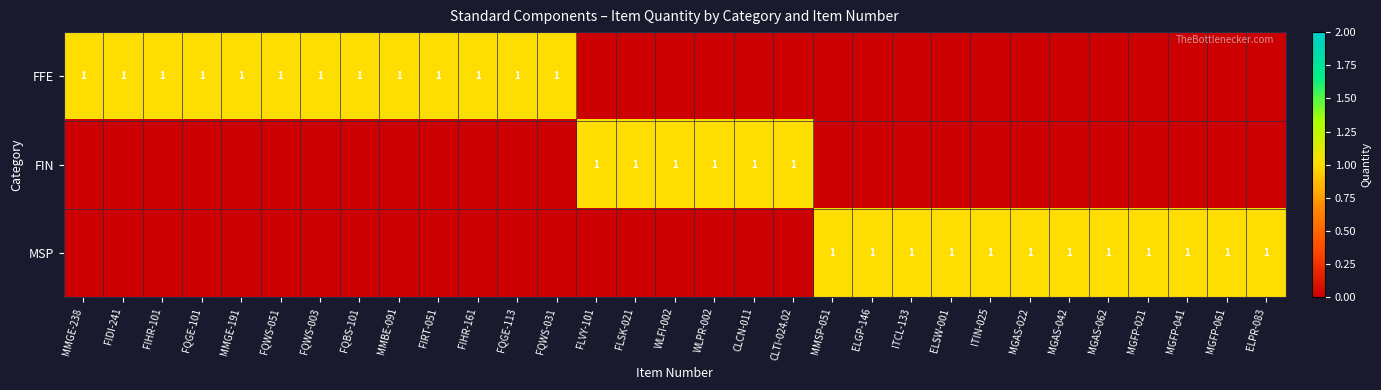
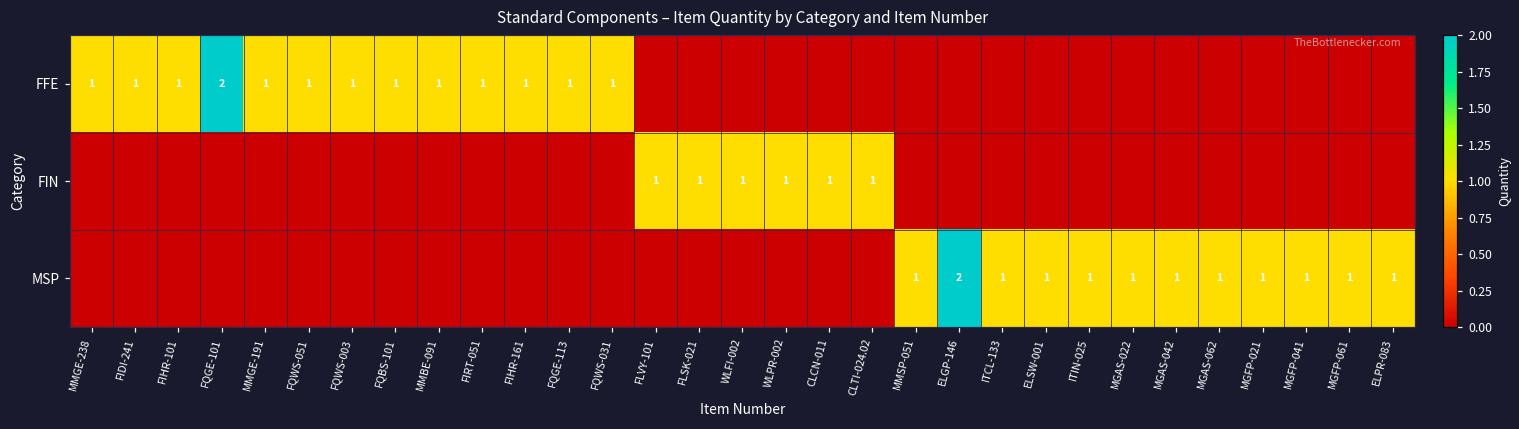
FFE, FQGE-101: 1 -> 2
MSP, ELGP-146: 1 -> 2
